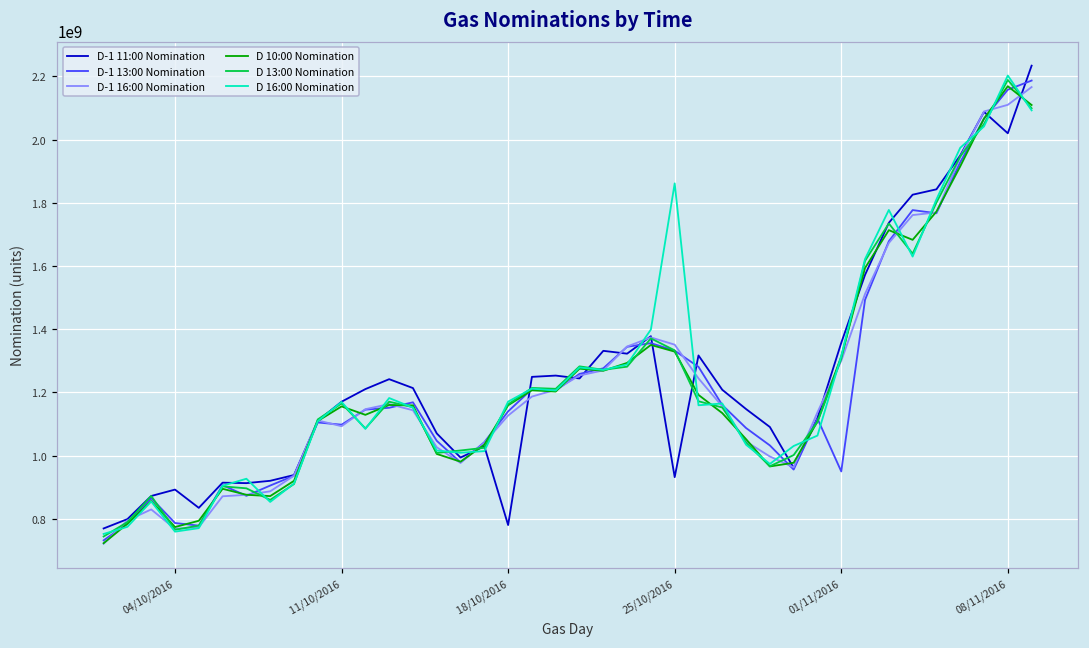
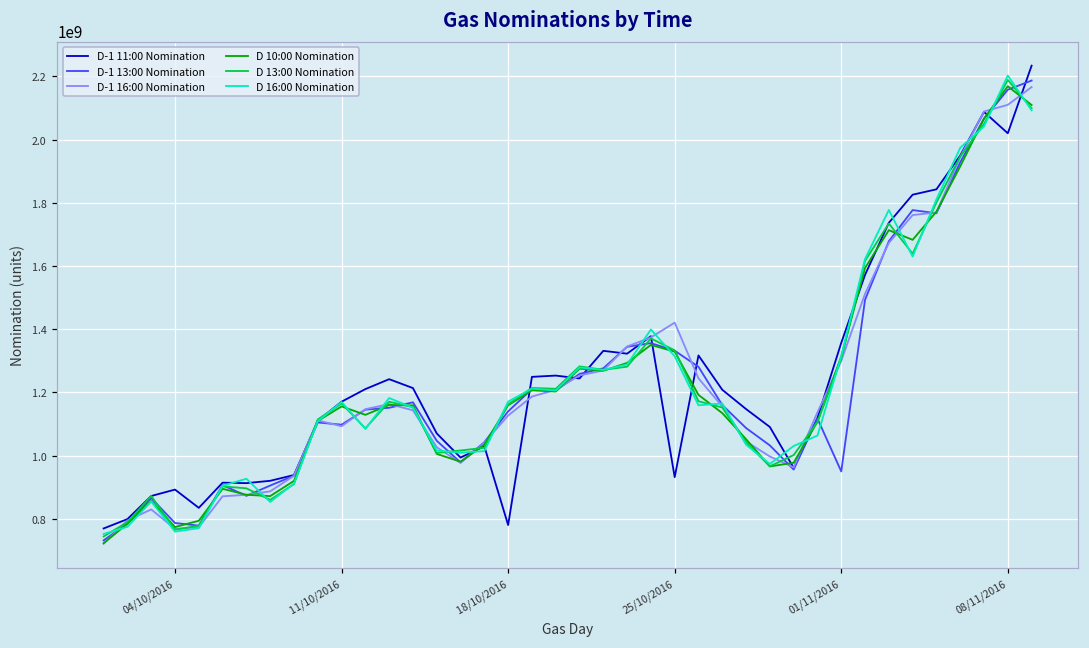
D-1 16:00 Nomination, 25/10/2016: 1350000000 -> 1420000000
D 16:00 Nomination, 25/10/2016: 1860000000 -> 1310000000
